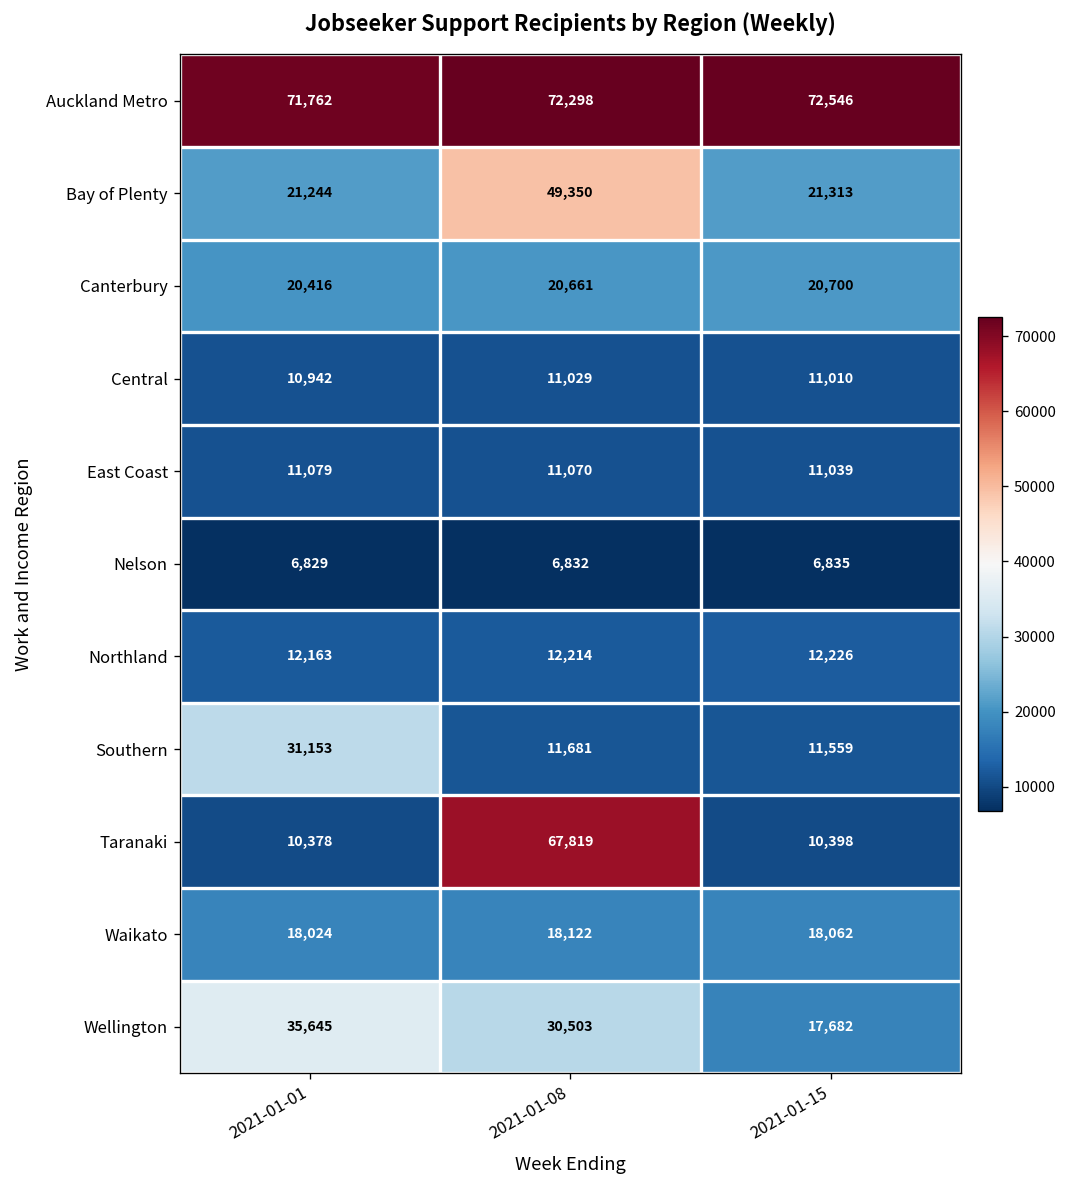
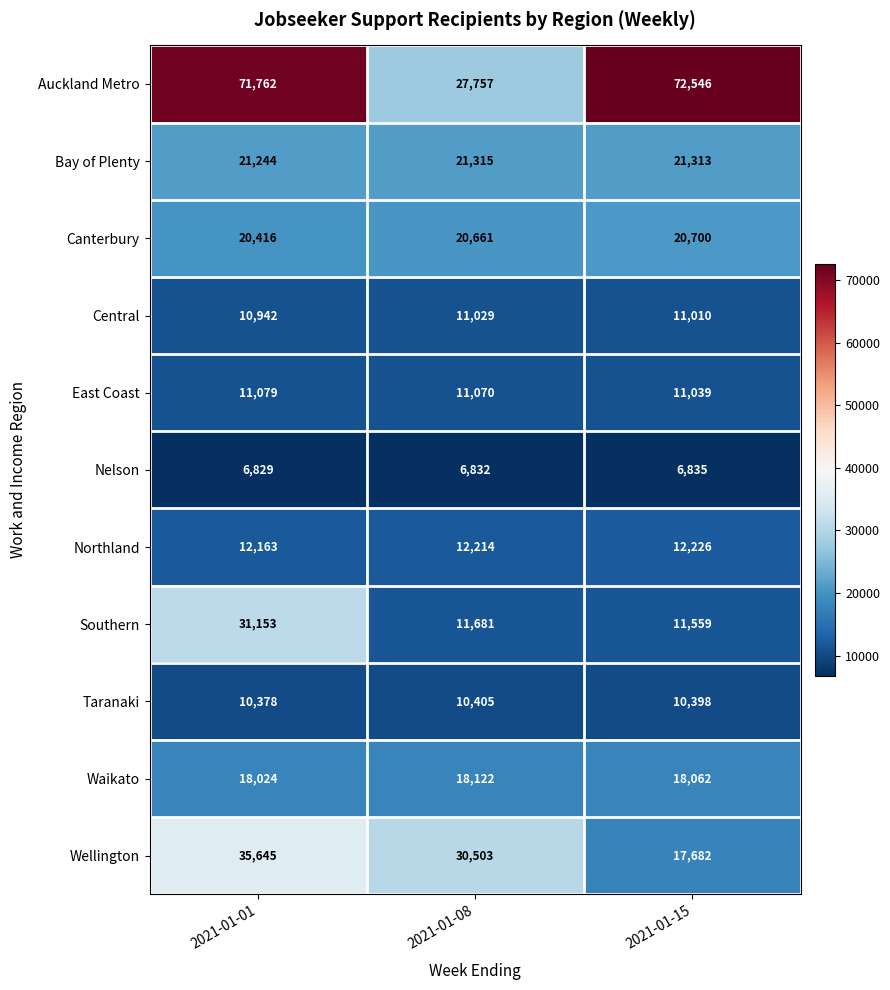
Auckland Metro, 2021-01-08: 72,298 -> 27,757
Bay of Plenty, 2021-01-08: 49,350 -> 21,315
Taranaki, 2021-01-08: 67,819 -> 10,405
